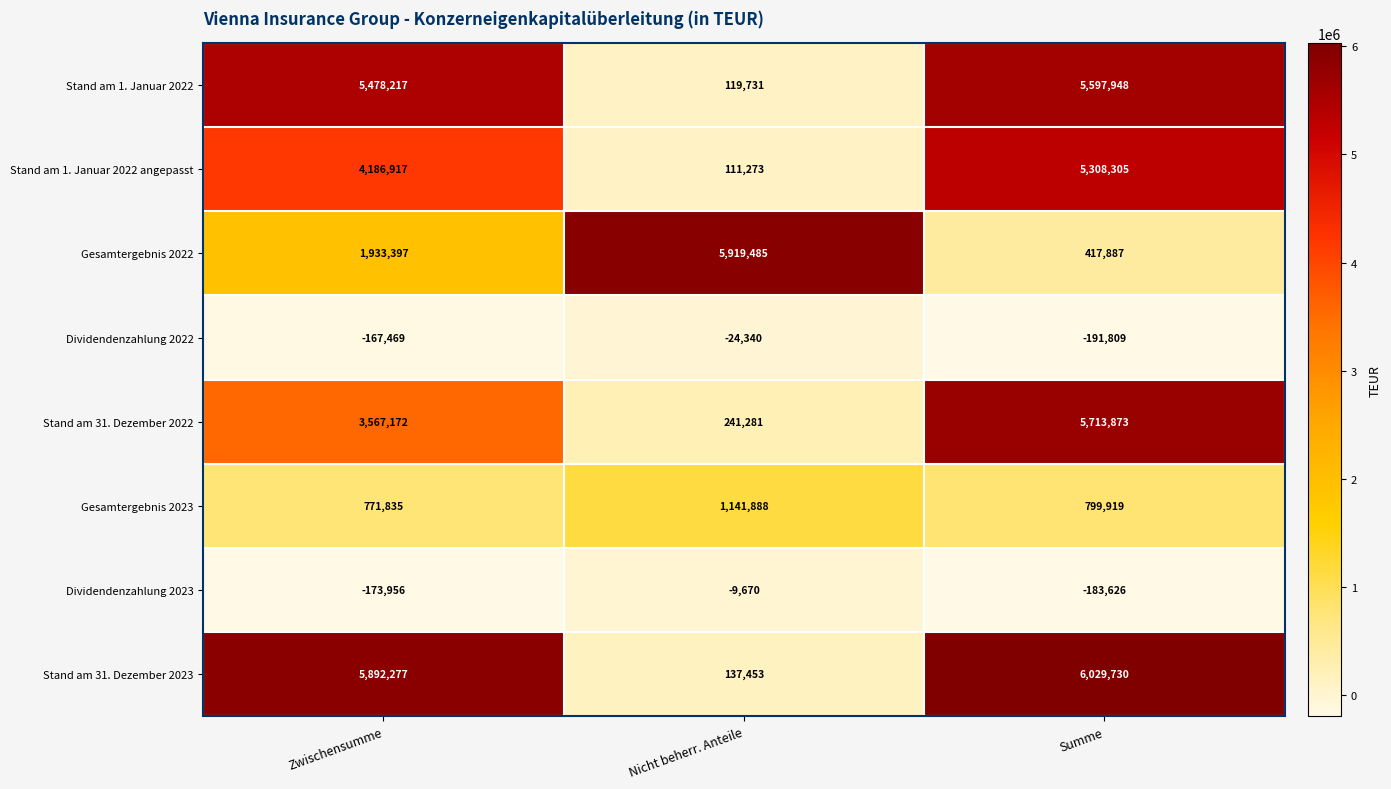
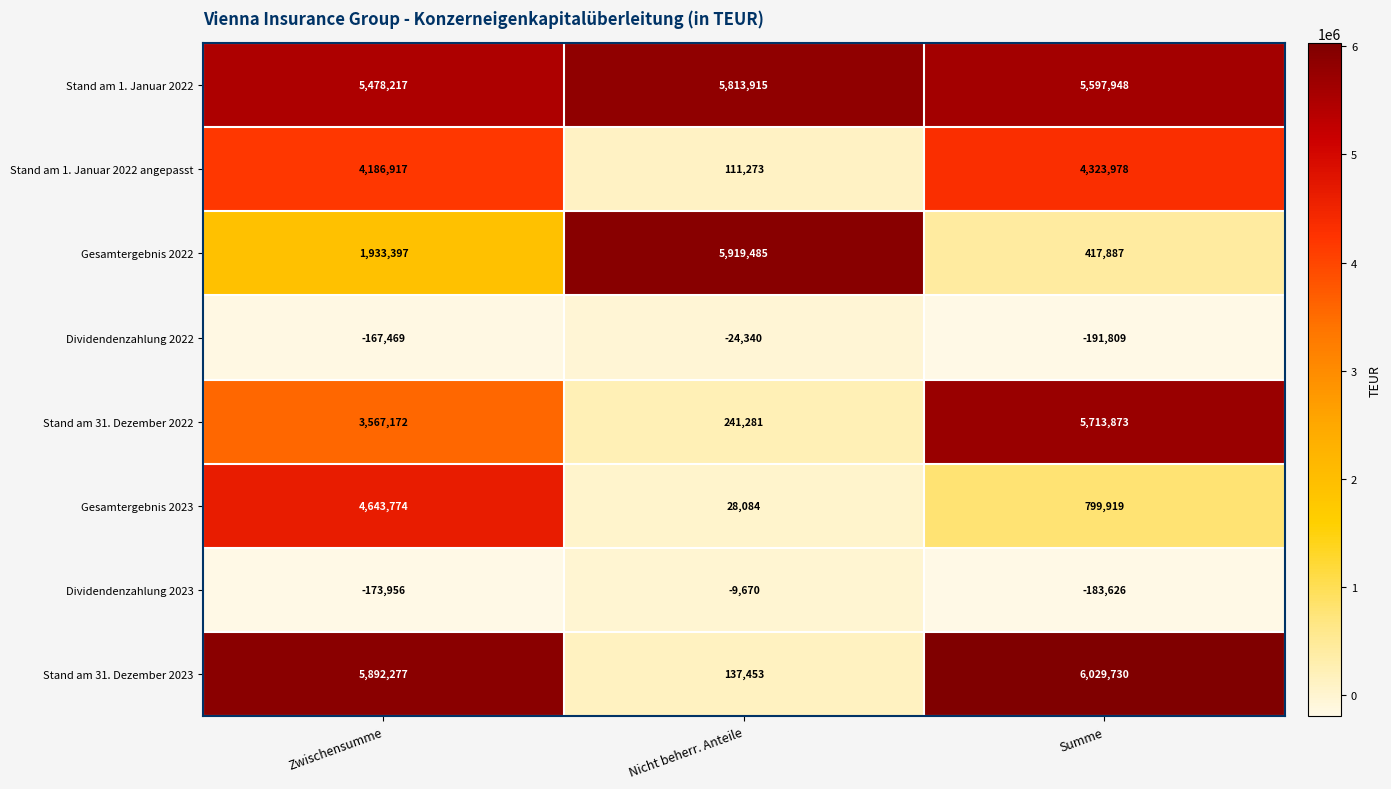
Stand am 1. Januar 2022, Nicht beherr. Anteile: 119,731 -> 5,813,915
Stand am 1. Januar 2022 angepasst, Summe: 5,308,305 -> 4,323,978
Gesamtergebnis 2023, Zwischensumme: 771,835 -> 4,643,774
Gesamtergebnis 2023, Nicht beherr. Anteile: 1,141,888 -> 28,084
